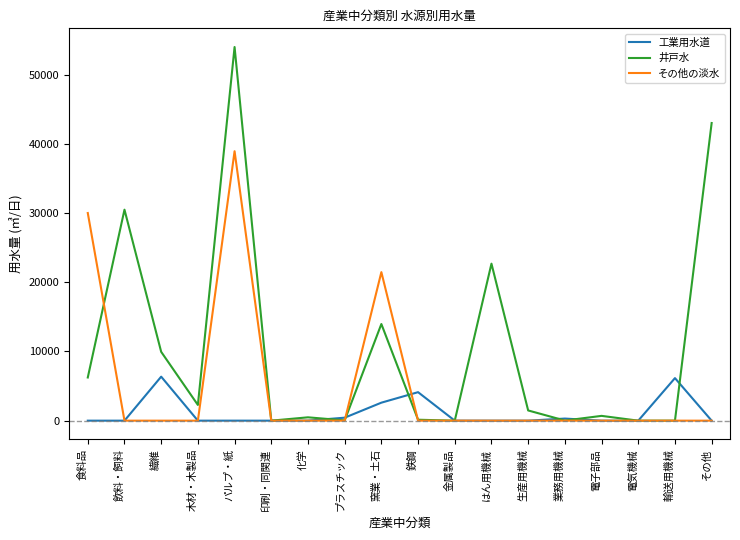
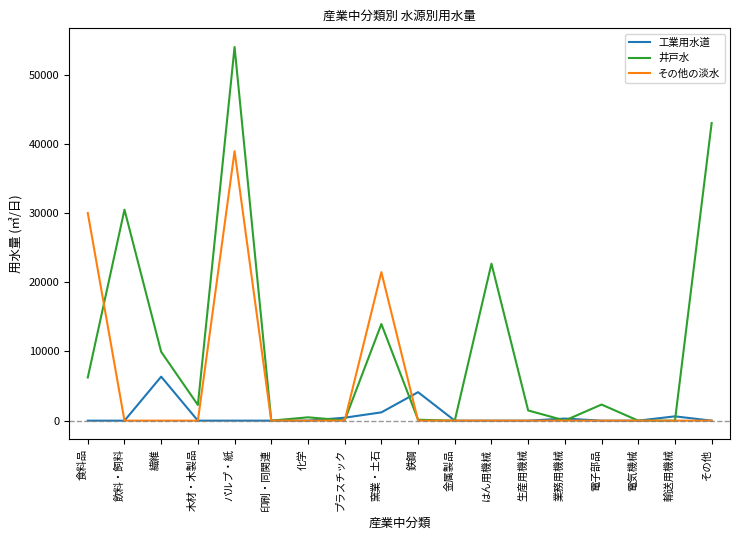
工業用水道, 窯業・土石: 3000 -> 1000
井戸水, 電子部品: 1000 -> 2000
工業用水道, 輸送用機械: 6000 -> 1000
